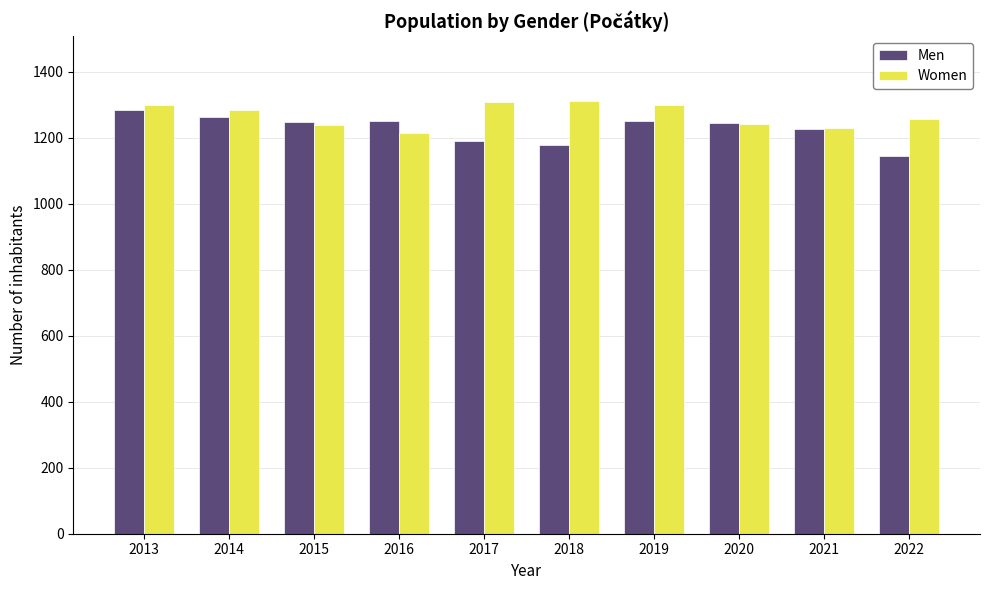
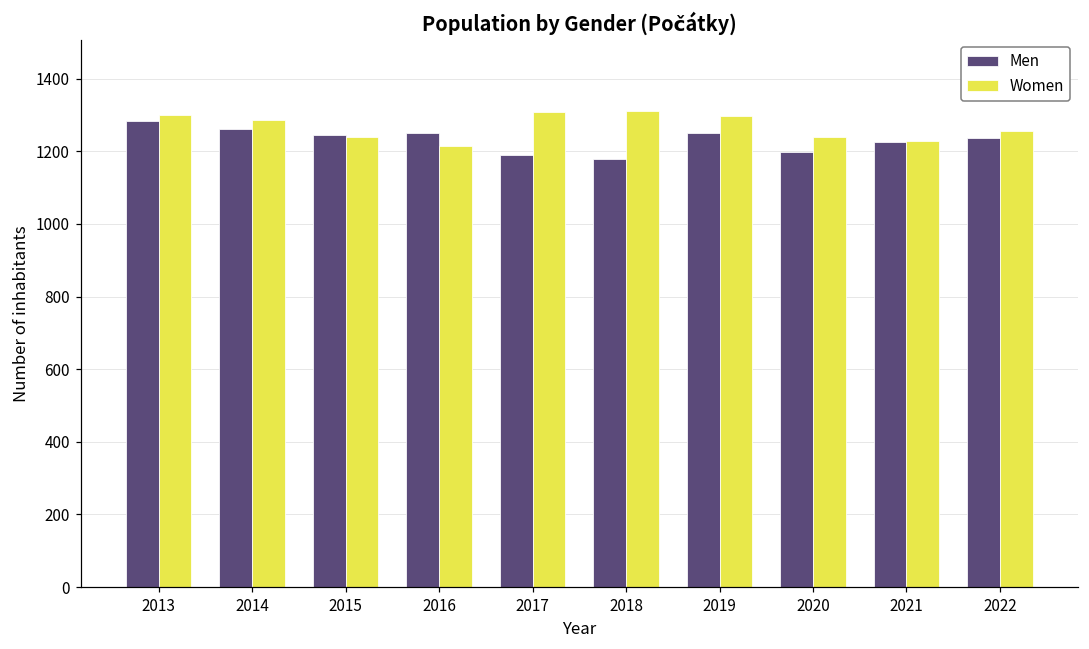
Men, 2020: 1240 -> 1200
Men, 2022: 1140 -> 1240
